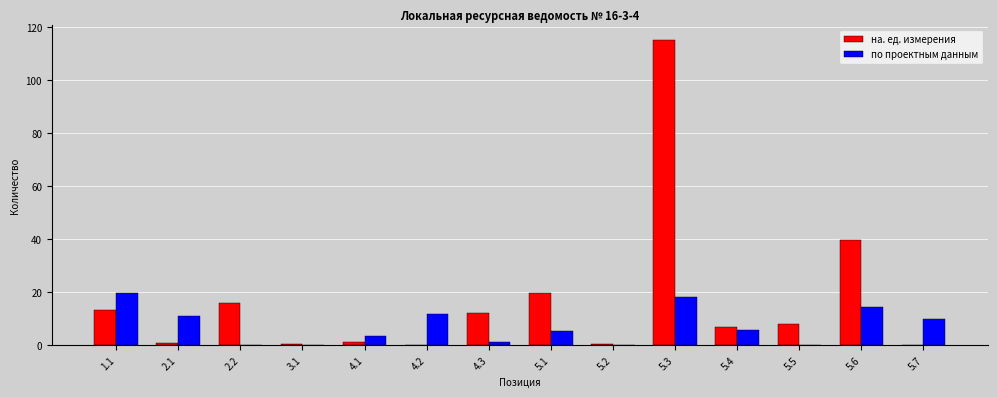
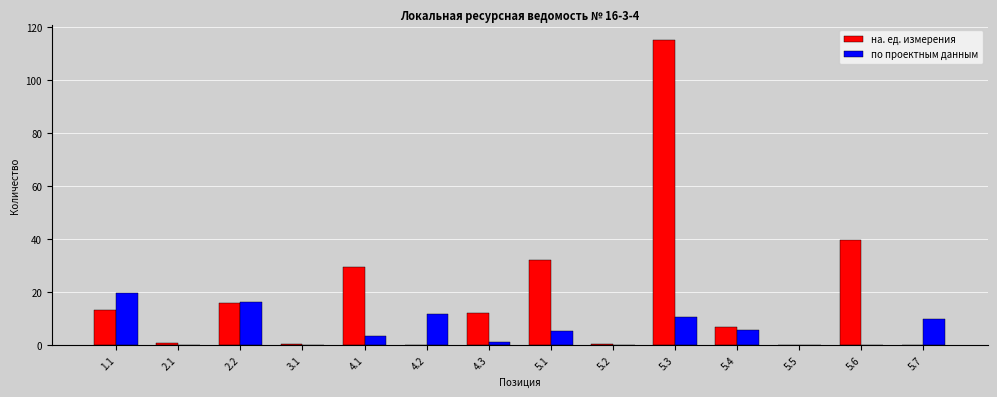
по проектным данным, 2.1: 11 -> 0
по проектным данным, 2.2: 0 -> 16
на. ед. измерения, 4.1: 1 -> 29
на. ед. измерения, 5.1: 20 -> 32
по проектным данным, 5.3: 18 -> 11
на. ед. измерения, 5.5: 8 -> 0
по проектным данным, 5.6: 14 -> 0
